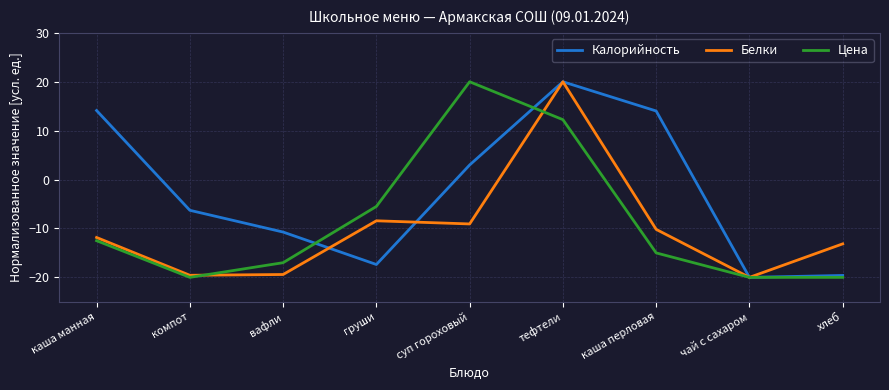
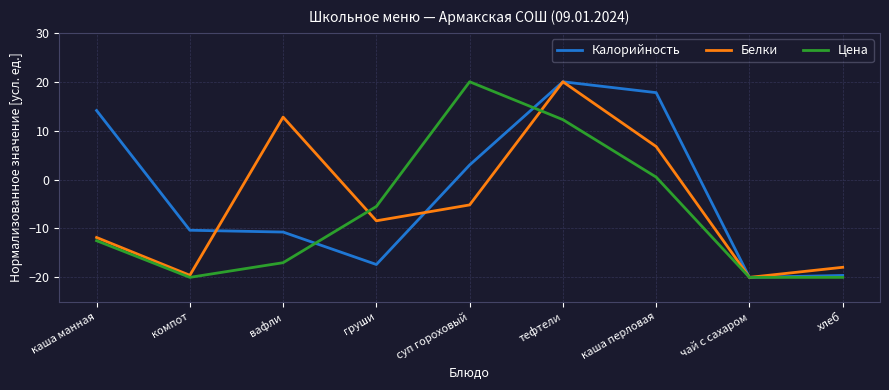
Калорийность, компот: -6 -> -10
Белки, вафли: -19 -> 13
Белки, суп гороховый: -9 -> -5
Калорийность, каша перловая: 14 -> 18
Белки, каша перловая: -10 -> 7
Цена, каша перловая: -15 -> 0
Белки, хлеб: -13 -> -18
